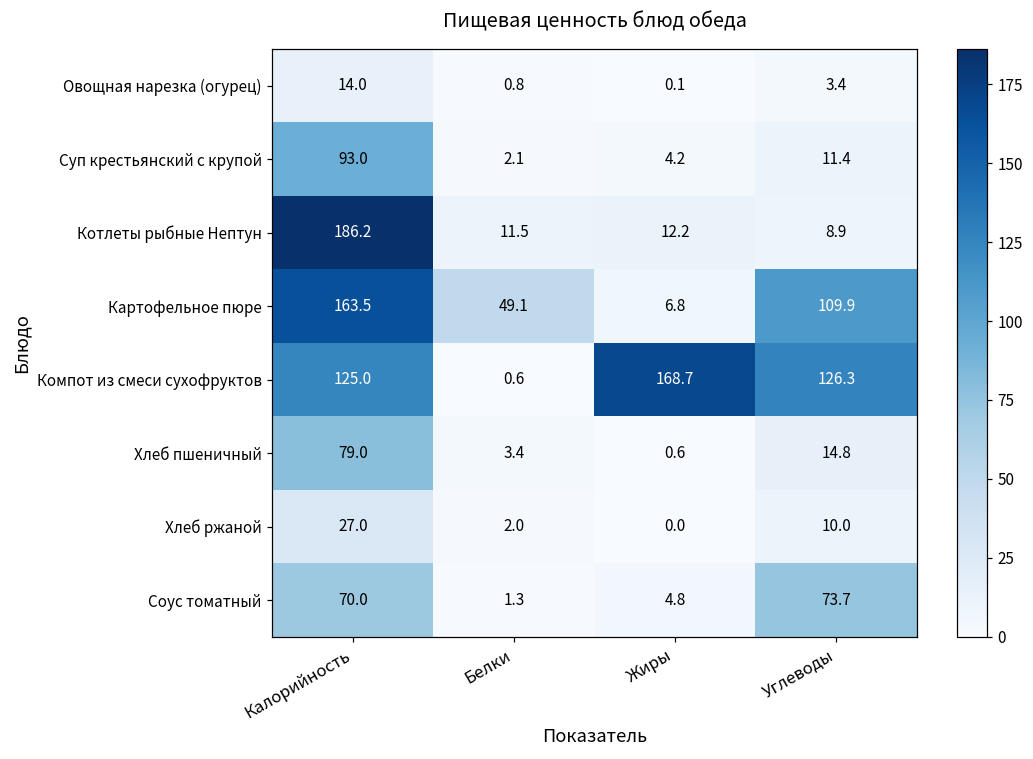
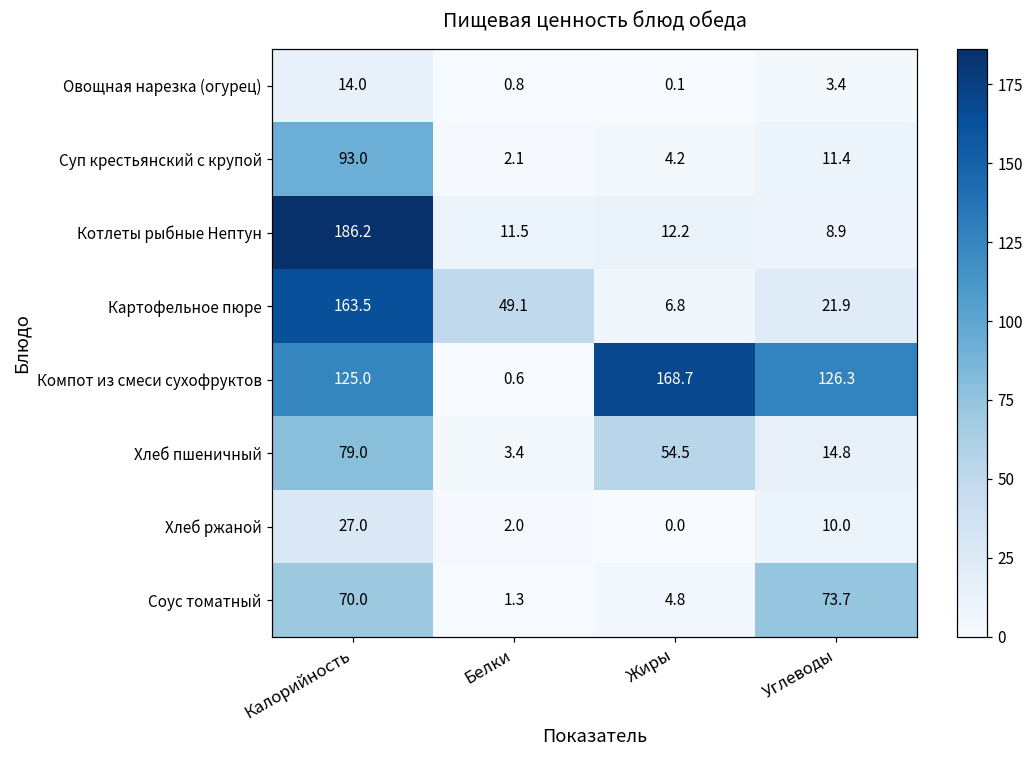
Картофельное пюре, Углеводы: 109.9 -> 21.9
Хлеб пшеничный, Жиры: 0.6 -> 54.5
